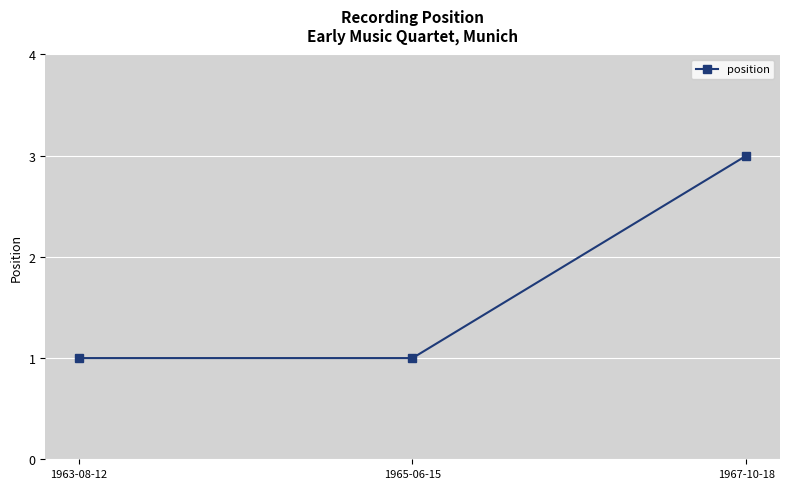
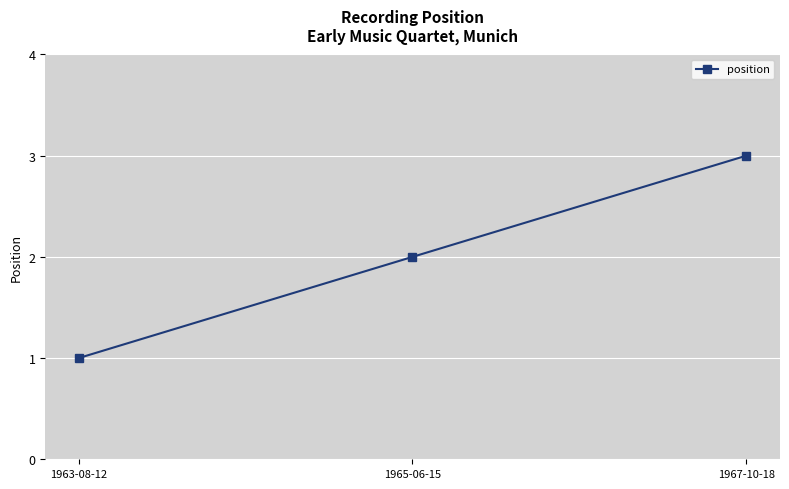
1965-06-15: 1 -> 2
